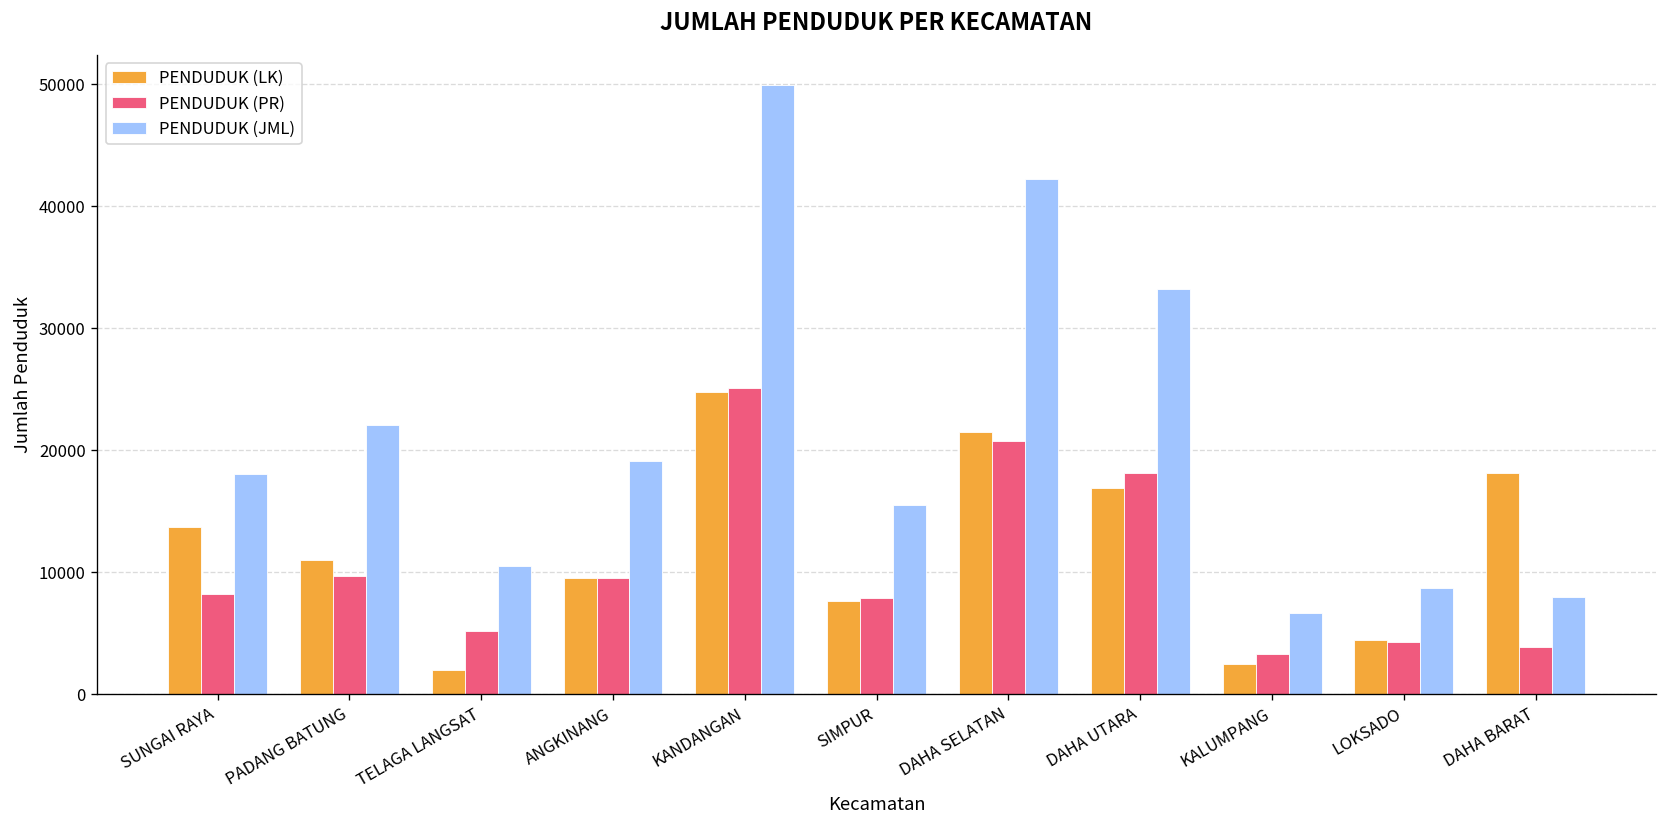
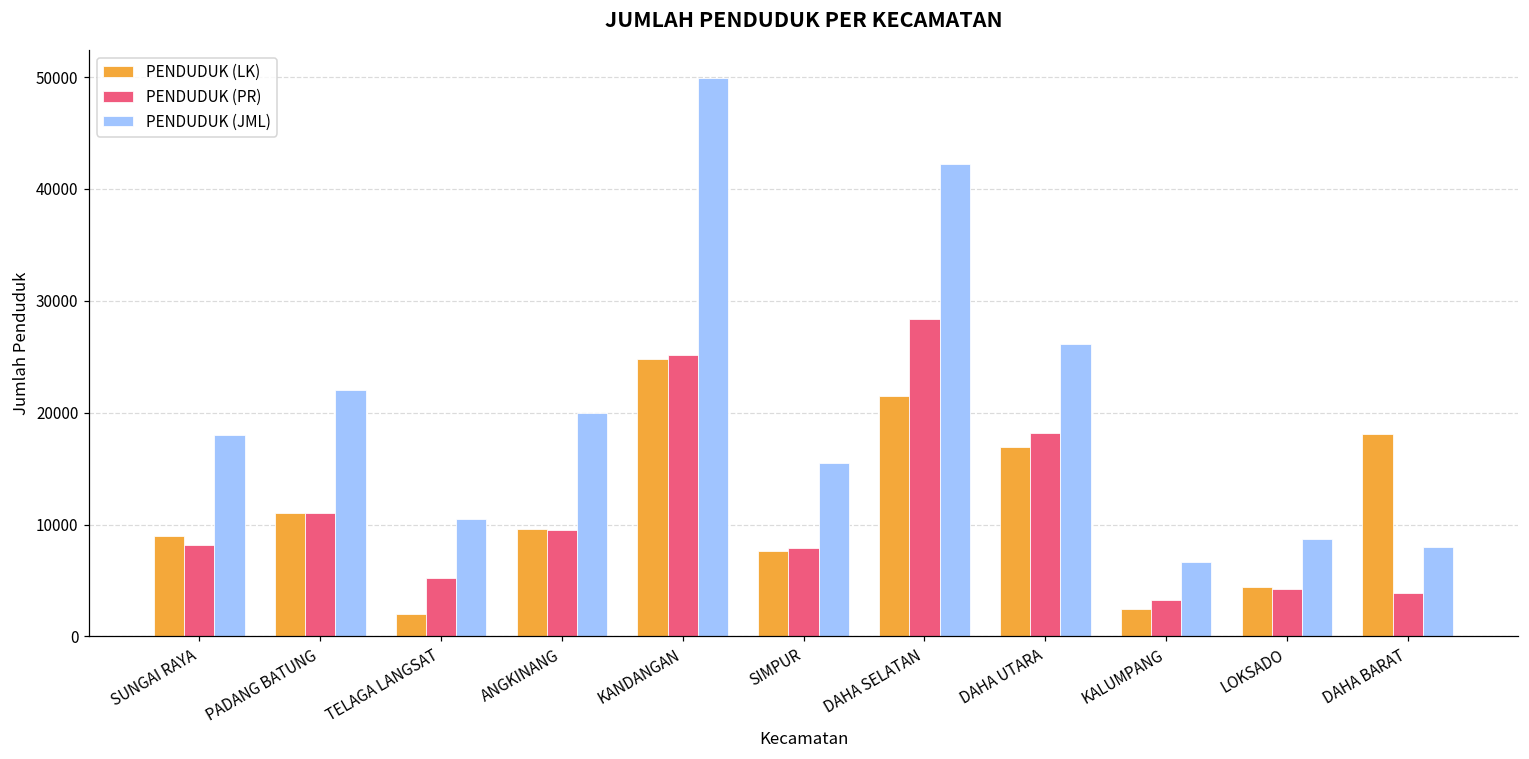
PENDUDUK (LK), SUNGAI RAYA: 13700 -> 8900
PENDUDUK (PR), PADANG BATUNG: 9700 -> 11000
PENDUDUK (JML), ANGKINANG: 19100 -> 19900
PENDUDUK (PR), DAHA SELATAN: 20700 -> 28400
PENDUDUK (JML), DAHA UTARA: 33200 -> 26100
